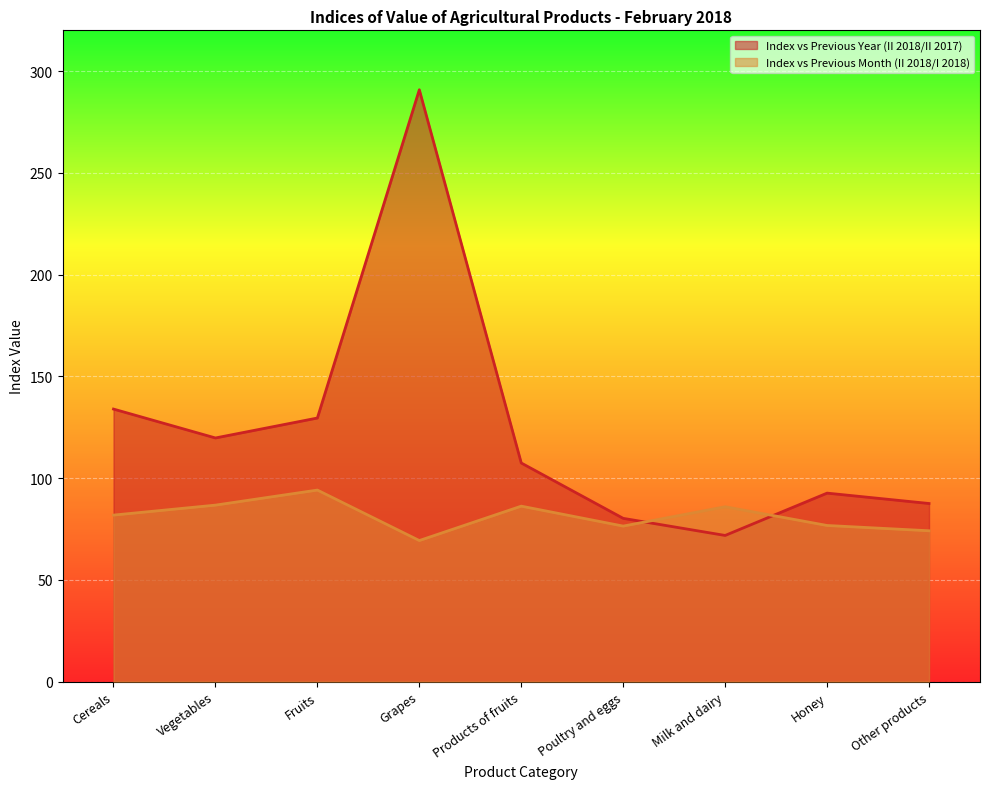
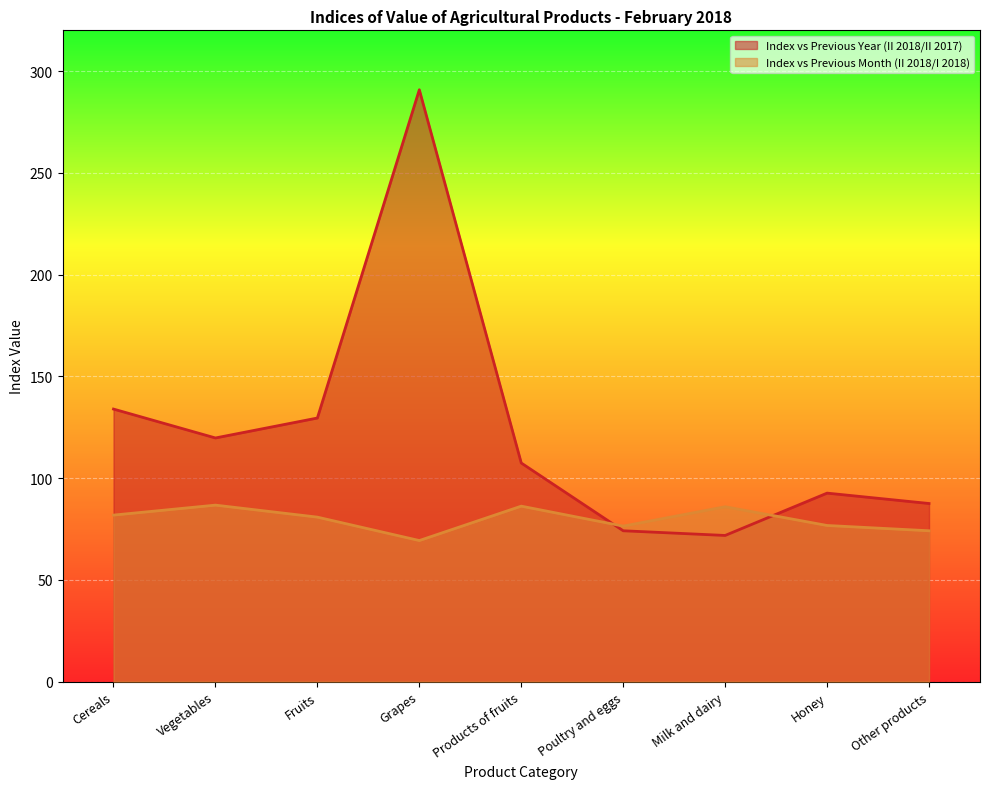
Index vs Previous Month (II 2018/I 2018), Fruits: 94 -> 81
Index vs Previous Year (II 2018/II 2017), Poultry and eggs: 80 -> 74
